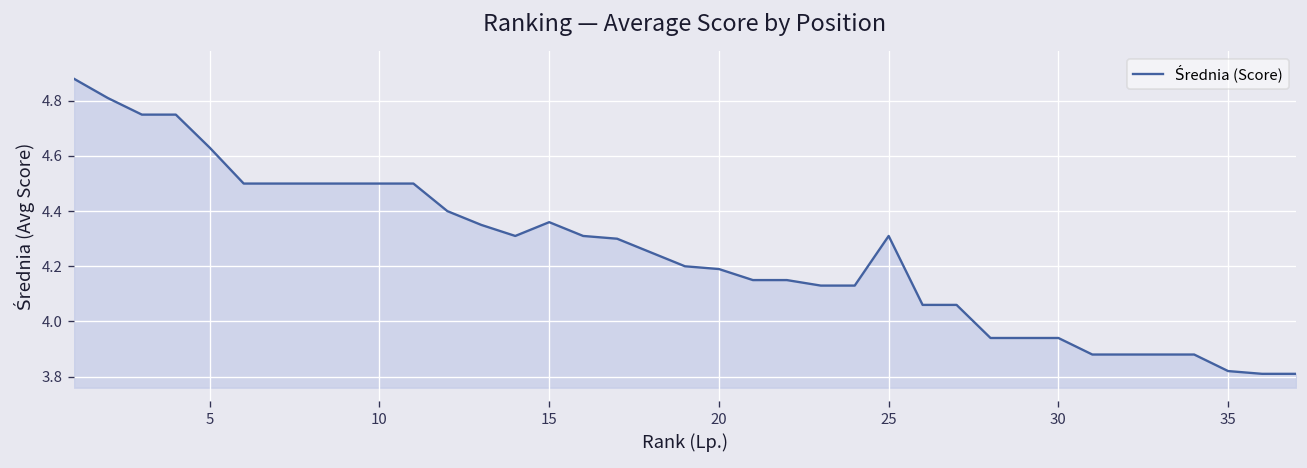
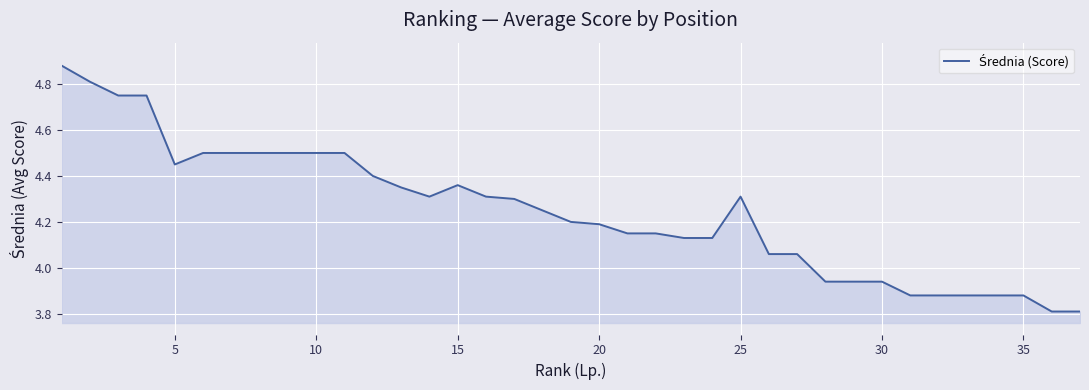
5: 4.63 -> 4.45
35: 3.82 -> 3.88
